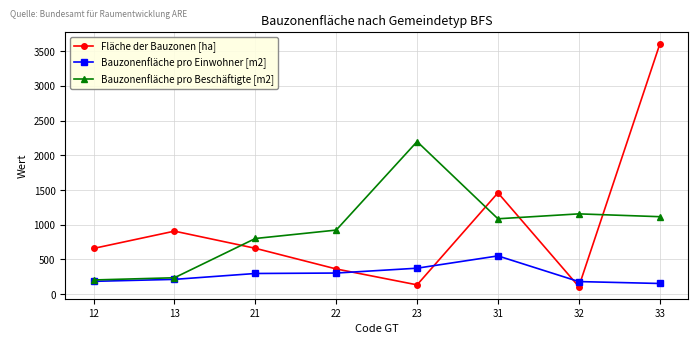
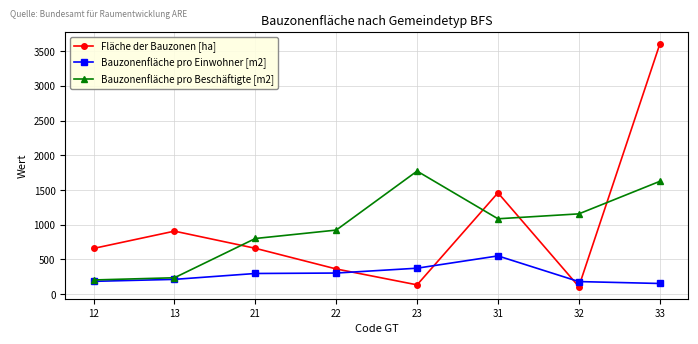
Bauzonenfläche pro Beschäftigte [m2], 23: 2200 -> 1800
Bauzonenfläche pro Beschäftigte [m2], 33: 1100 -> 1600
